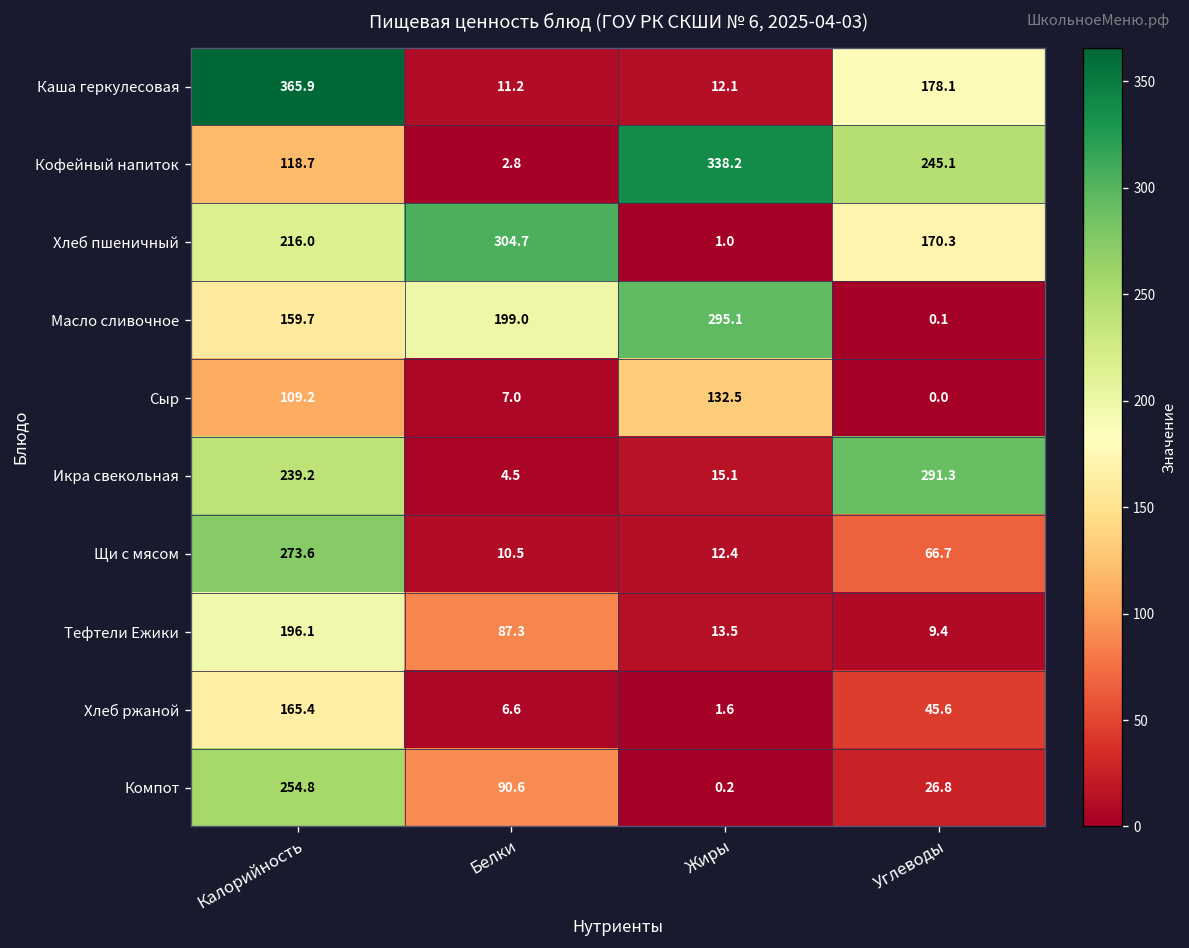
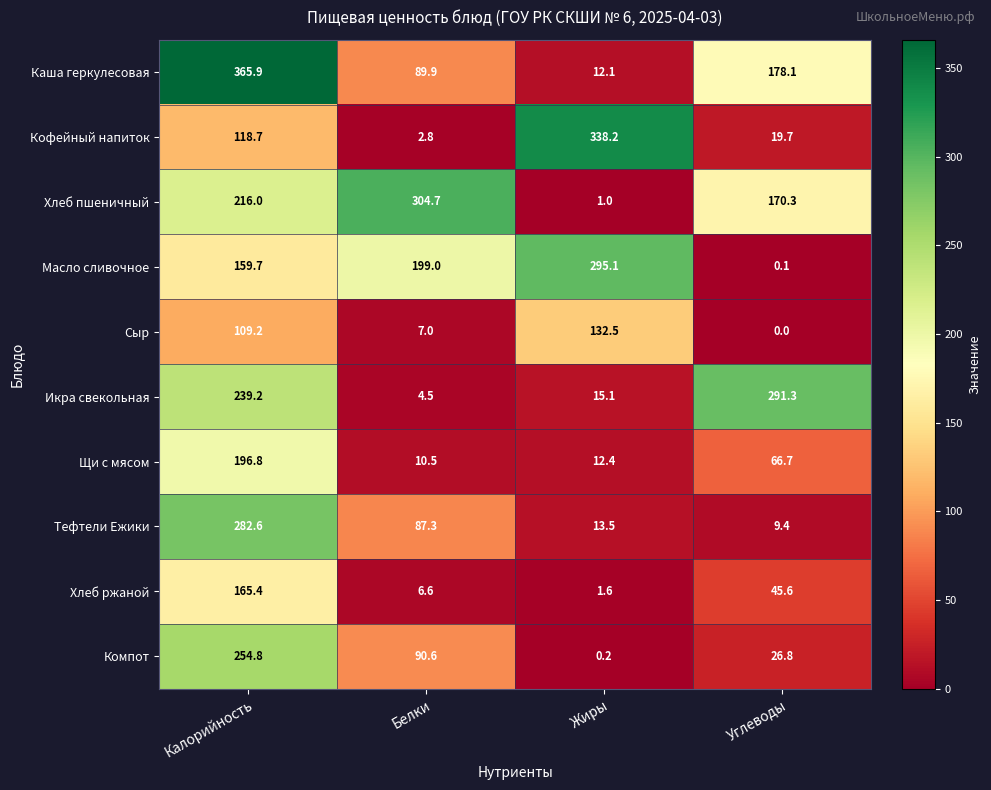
Каша геркулесовая, Белки: 11.2 -> 89.9
Кофейный напиток, Углеводы: 245.1 -> 19.7
Щи с мясом, Калорийность: 273.6 -> 196.8
Тефтели Ежики, Калорийность: 196.1 -> 282.6
